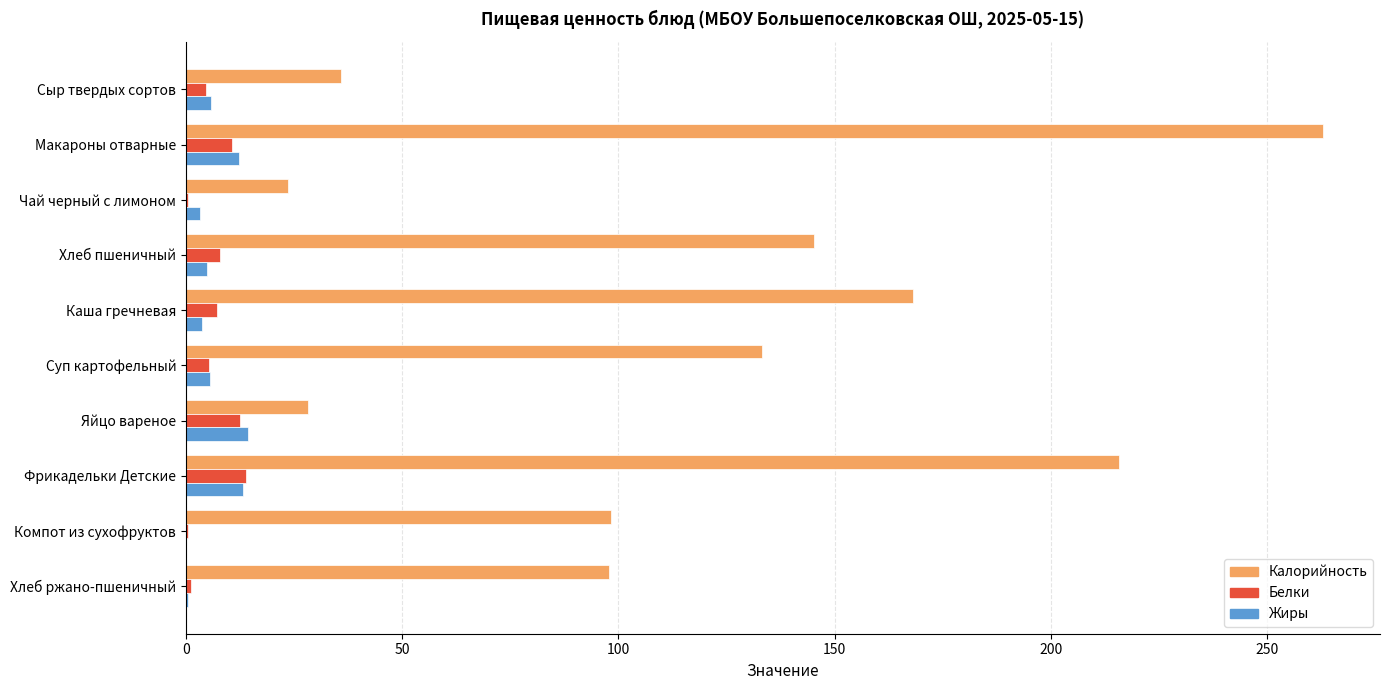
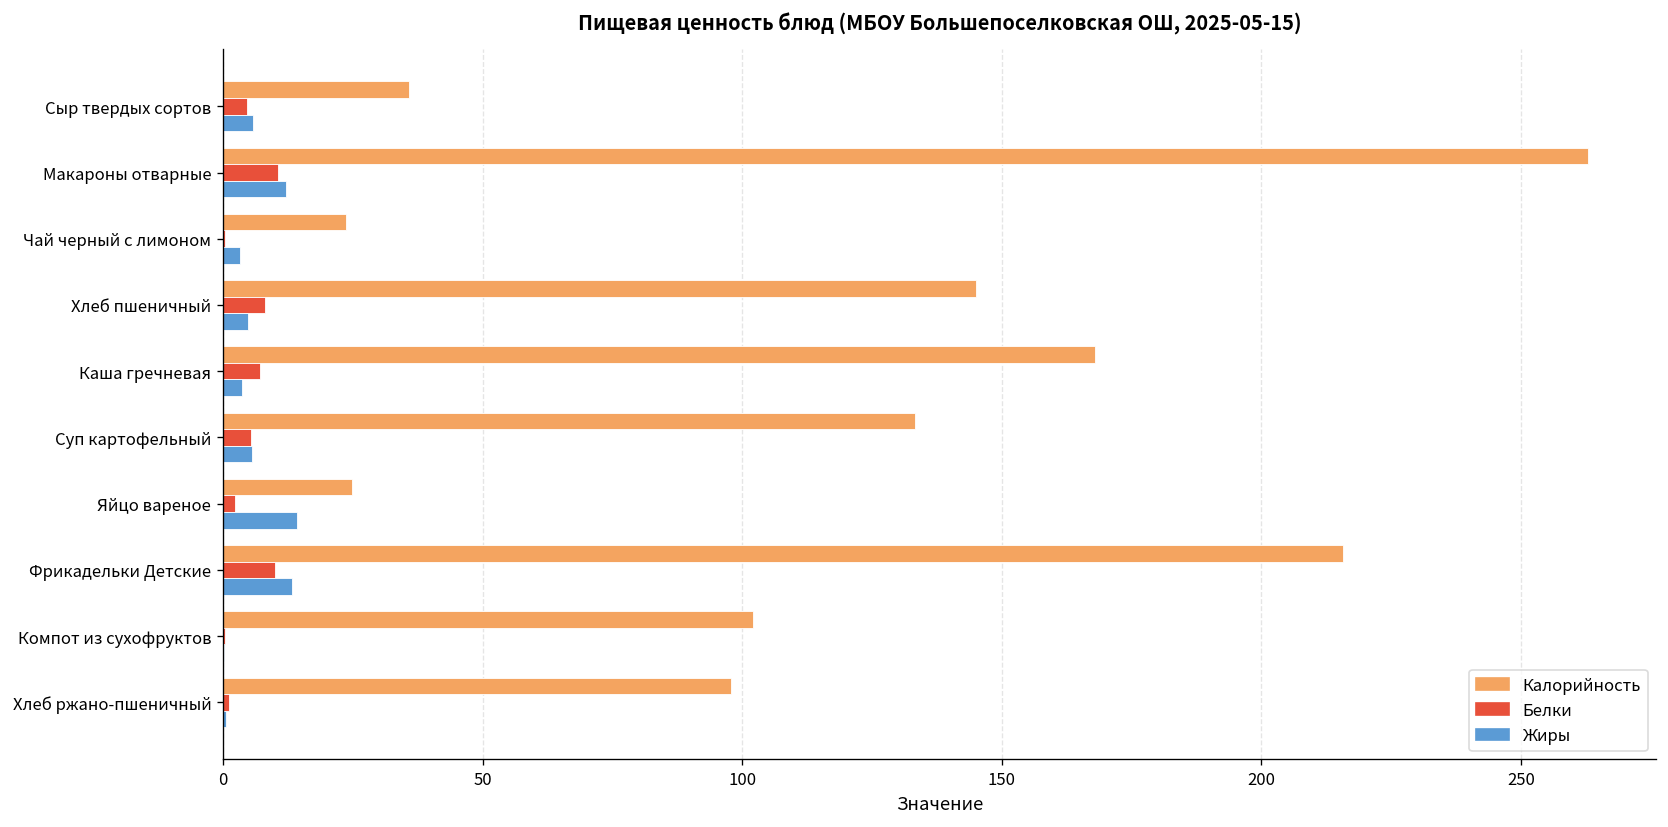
Калорийность, Яйцо вареное: 28 -> 25
Белки, Яйцо вареное: 13 -> 2
Белки, Фрикадельки Детские: 14 -> 10
Калорийность, Компот из сухофруктов: 98 -> 102
